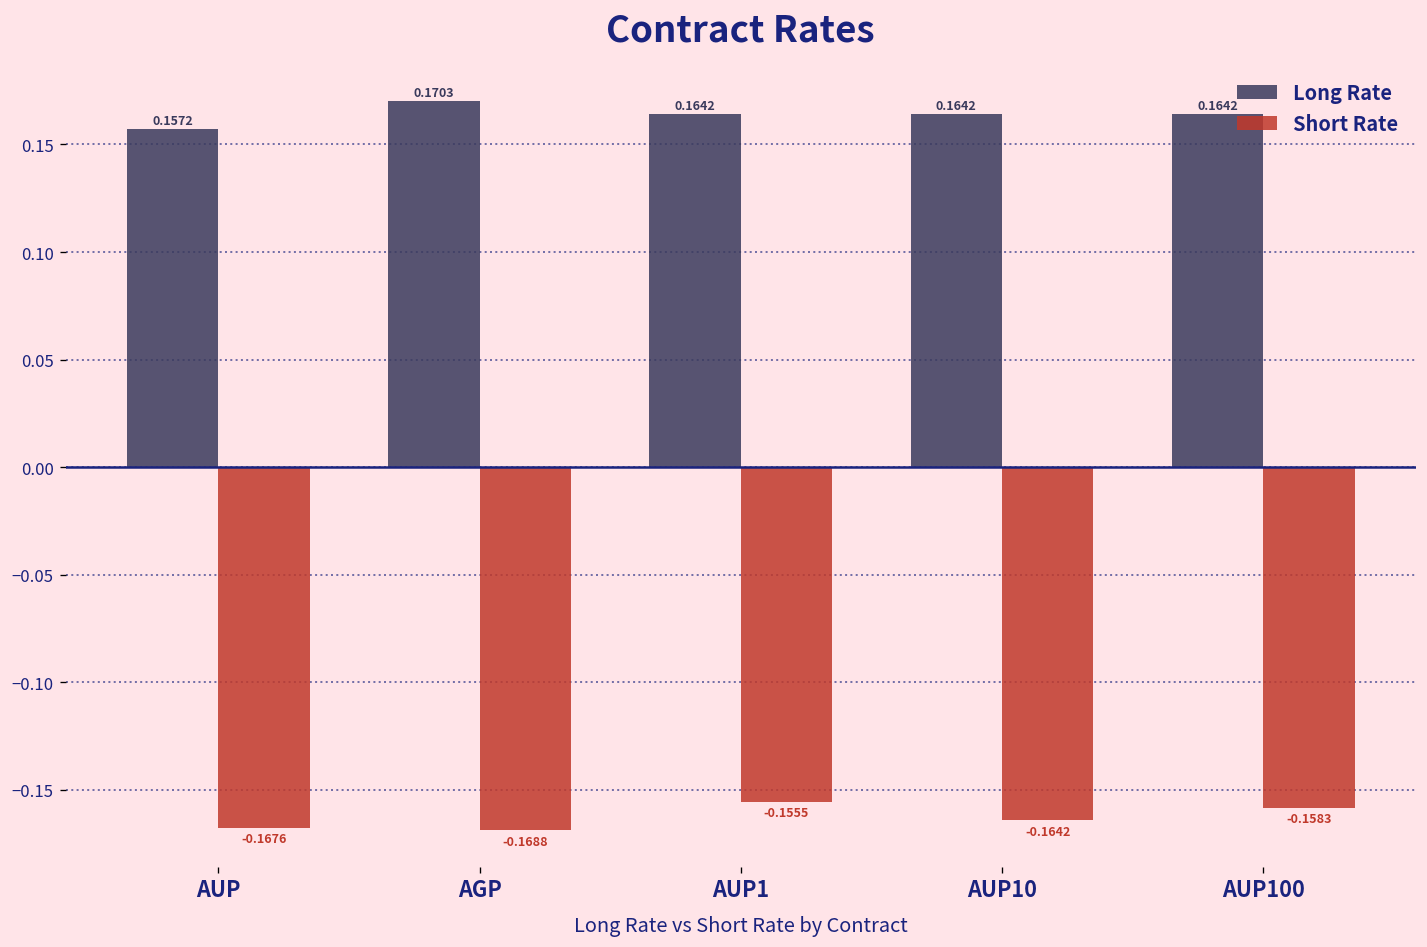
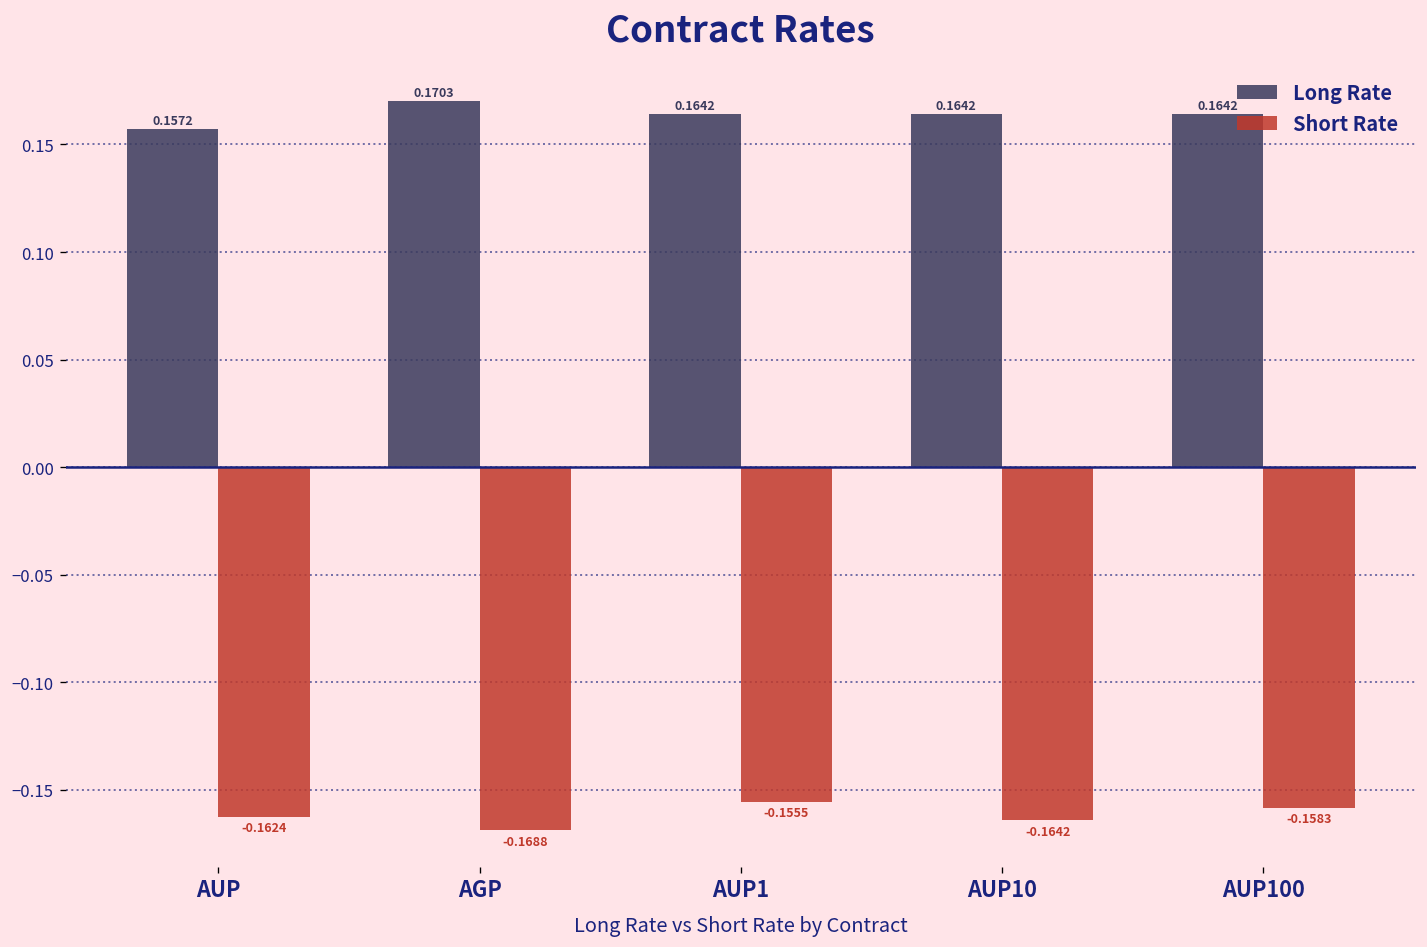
Short Rate, AUP: -0.1676 -> -0.1624
